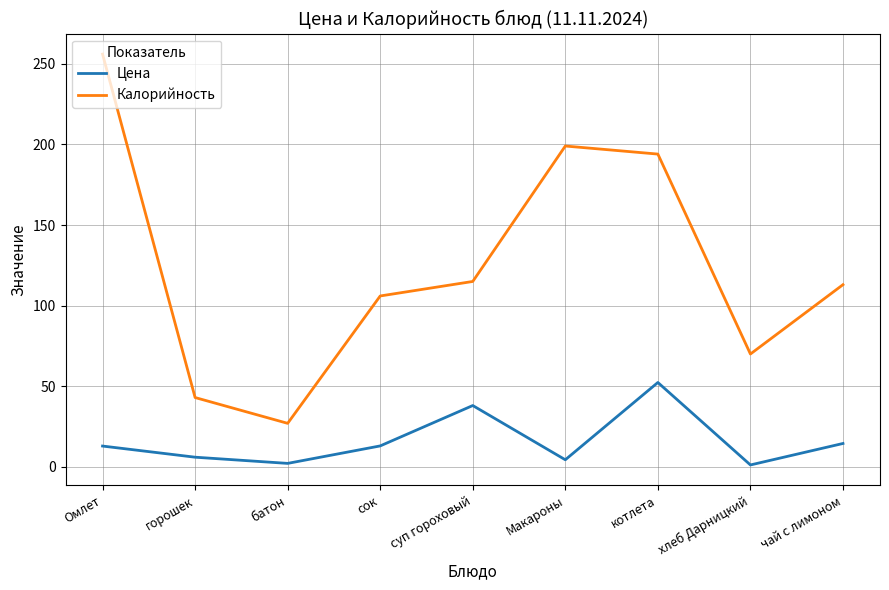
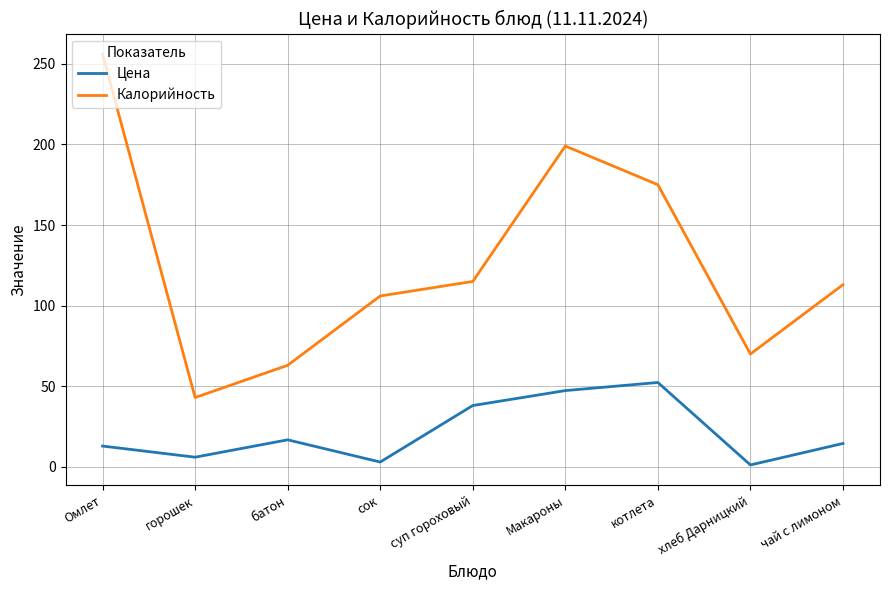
Цена, батон: 2 -> 17
Калорийность, батон: 27 -> 63
Цена, сок: 13 -> 3
Цена, Макароны: 4 -> 47
Калорийность, котлета: 194 -> 175
